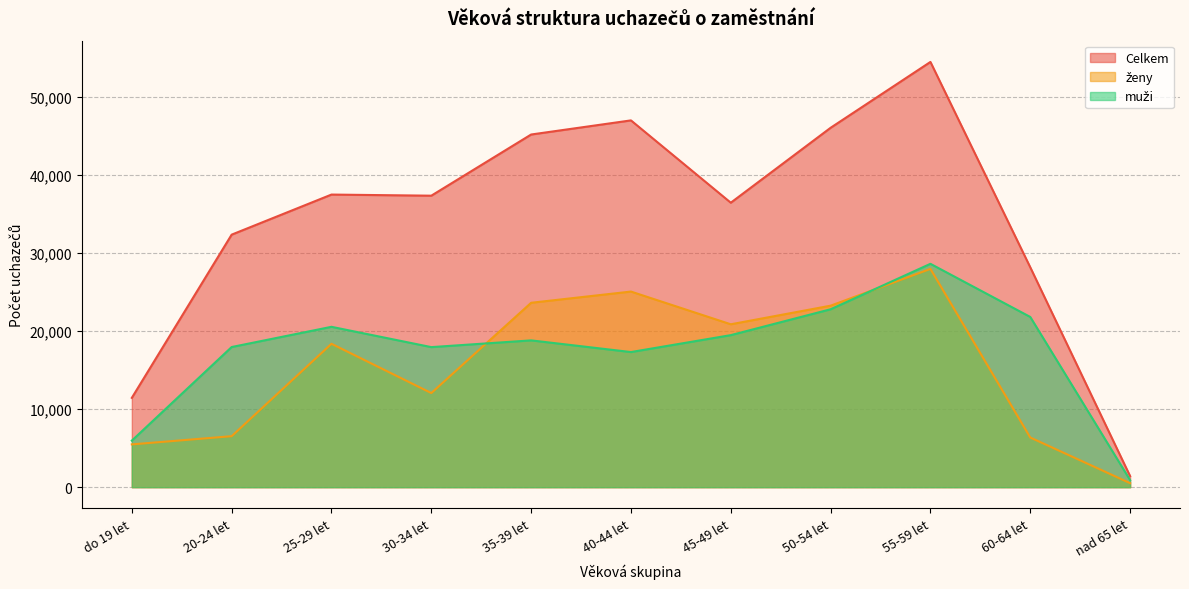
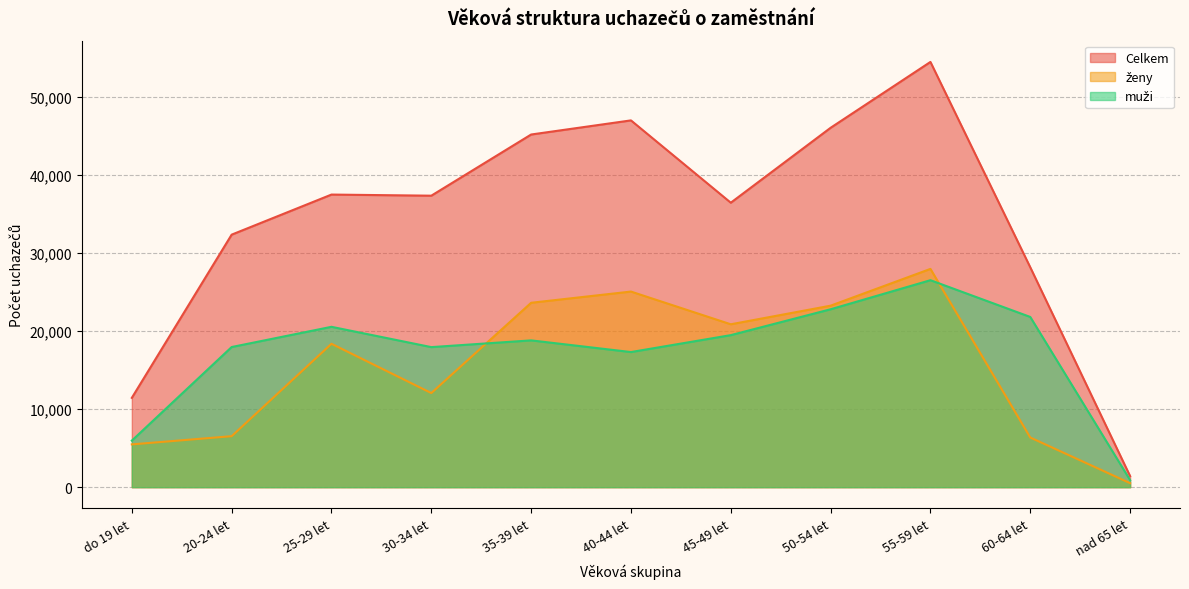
muži, 55-59 let: 29,000 -> 27,000
